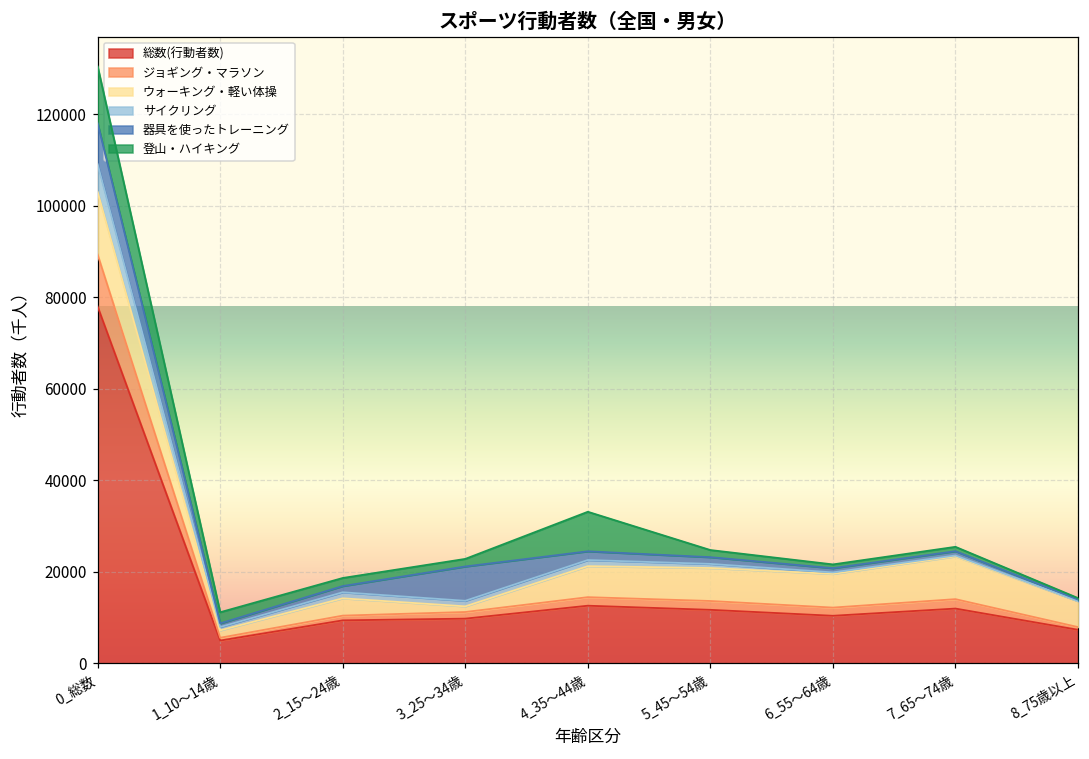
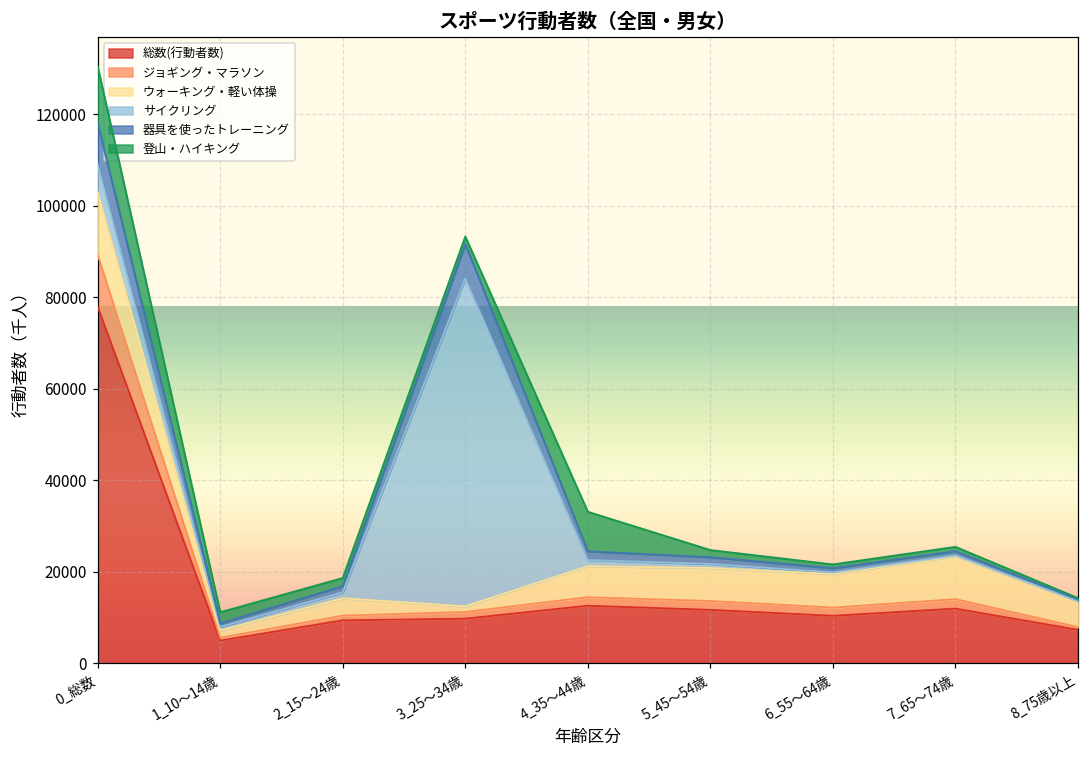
サイクリング, 3_25～34歳: 1000 -> 72000
